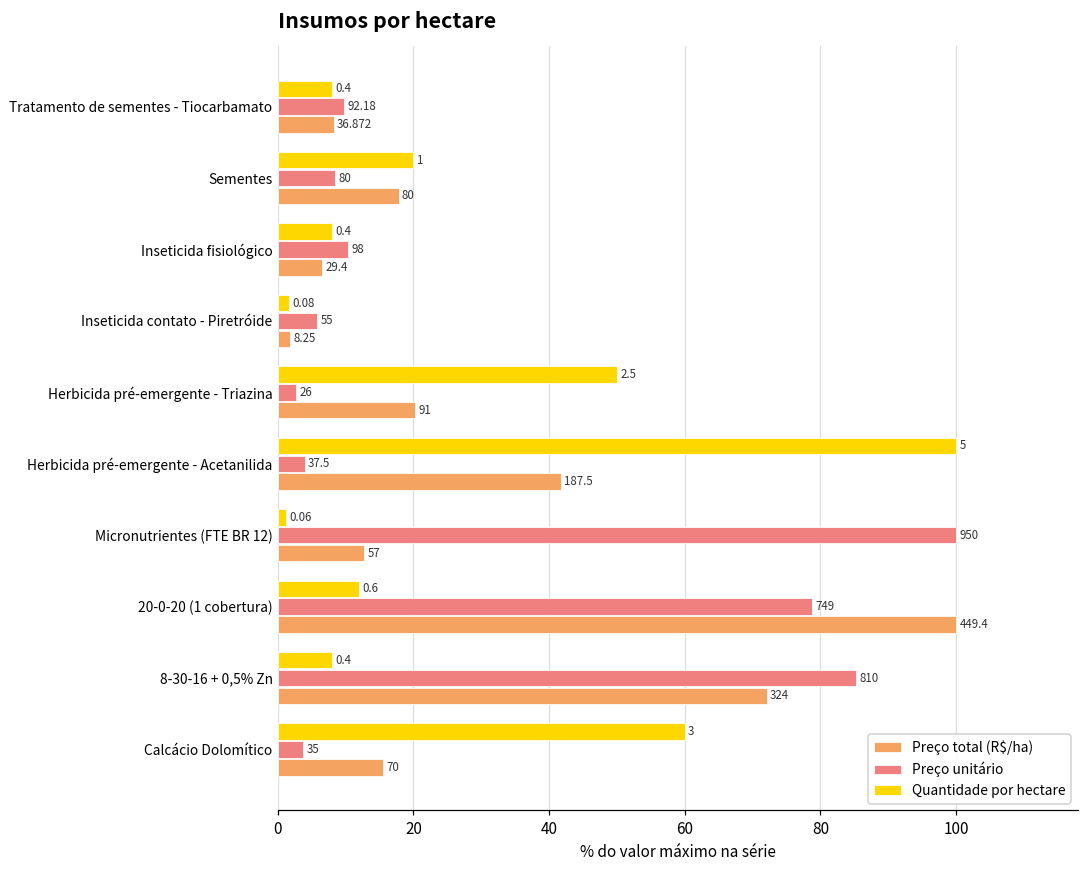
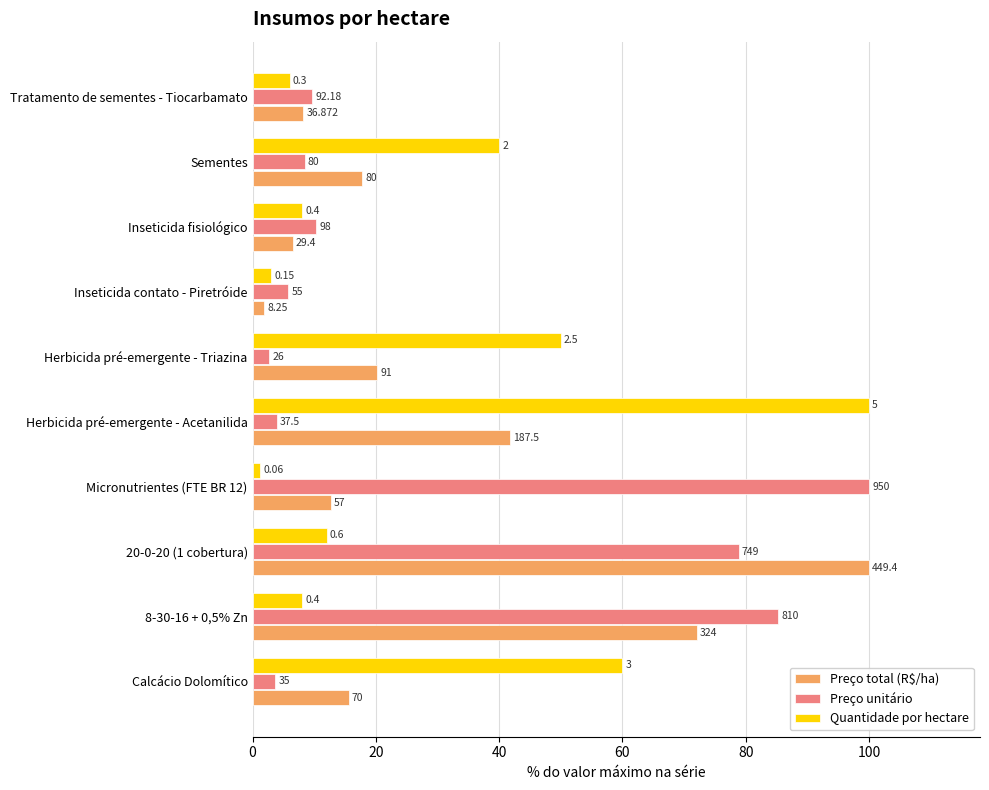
Quantidade por hectare, Tratamento de sementes - Tiocarbamato: 0.4 -> 0.3
Quantidade por hectare, Sementes: 1 -> 2
Quantidade por hectare, Inseticida contato - Piretróide: 0.08 -> 0.15
